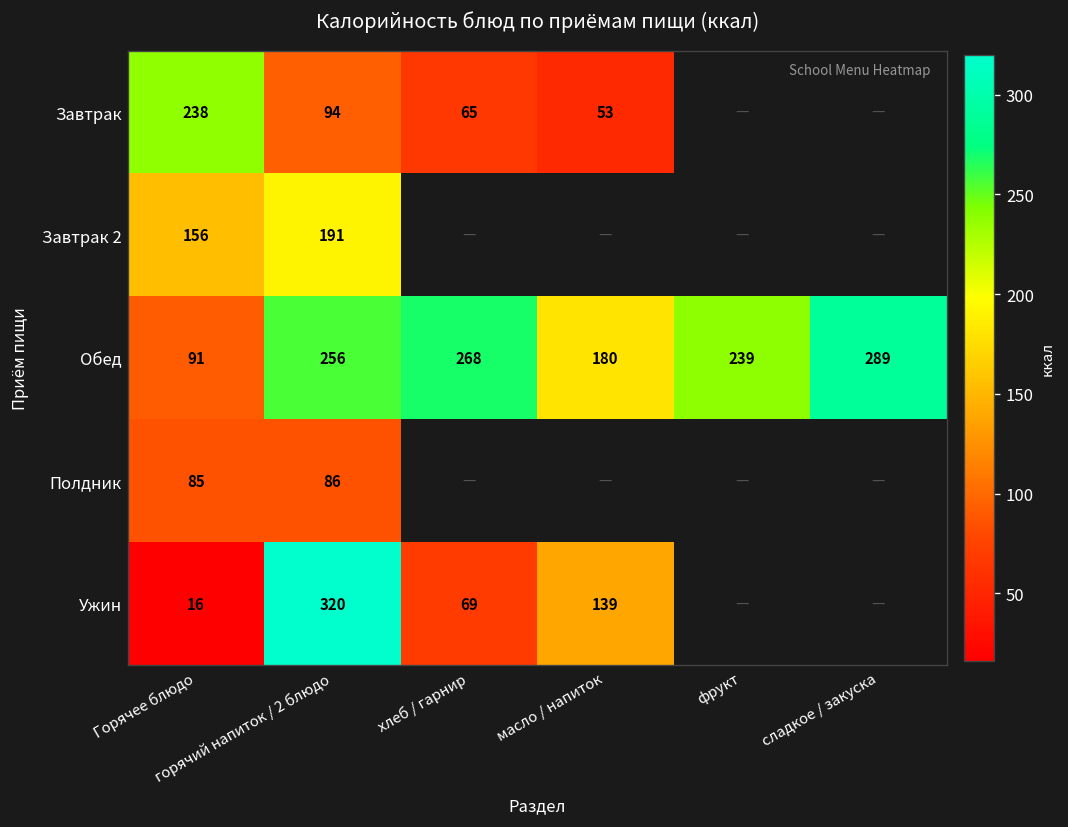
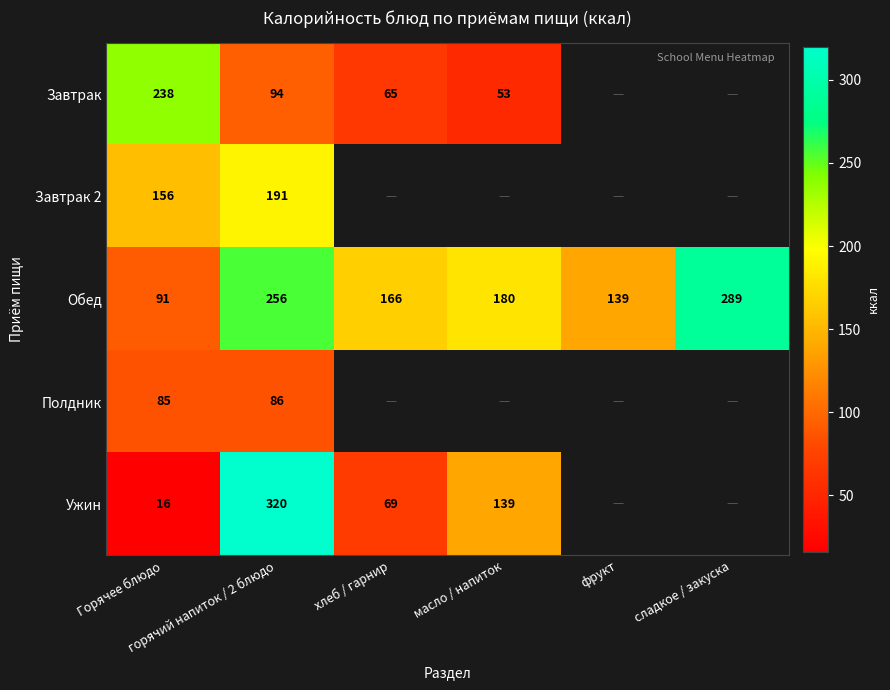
Обед, хлеб / гарнир: 268 -> 166
Обед, фрукт: 239 -> 139
